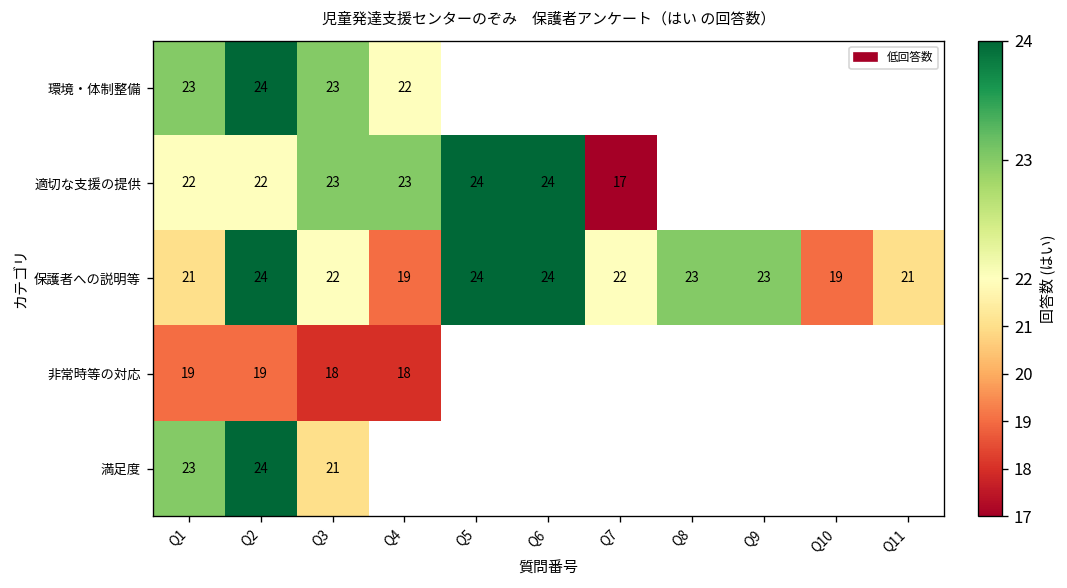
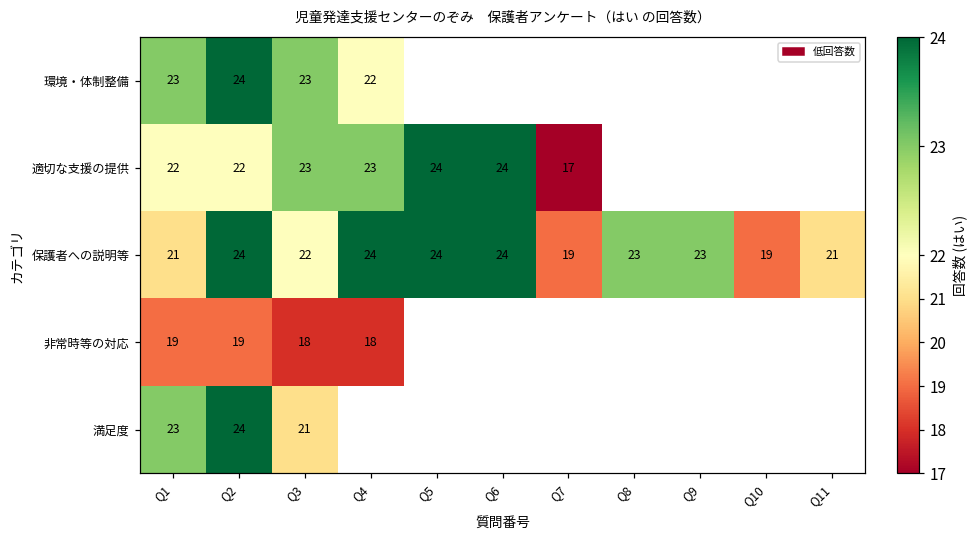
保護者への説明等, Q4: 19 -> 24
保護者への説明等, Q7: 22 -> 19
